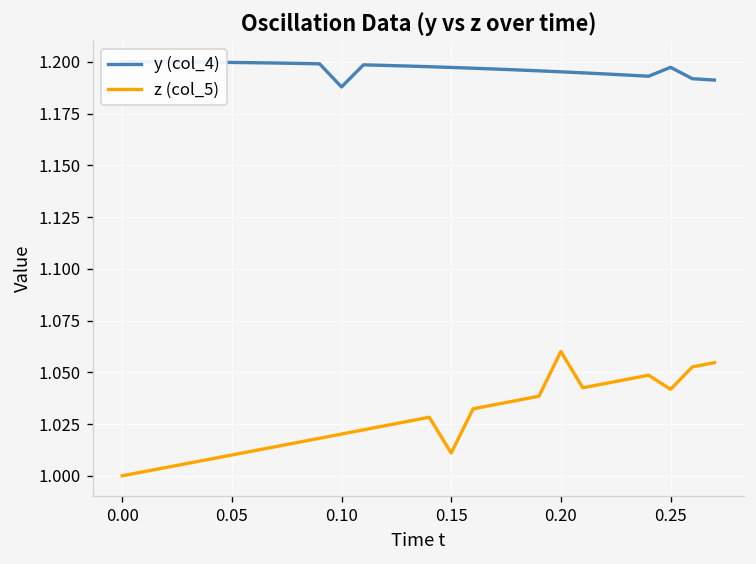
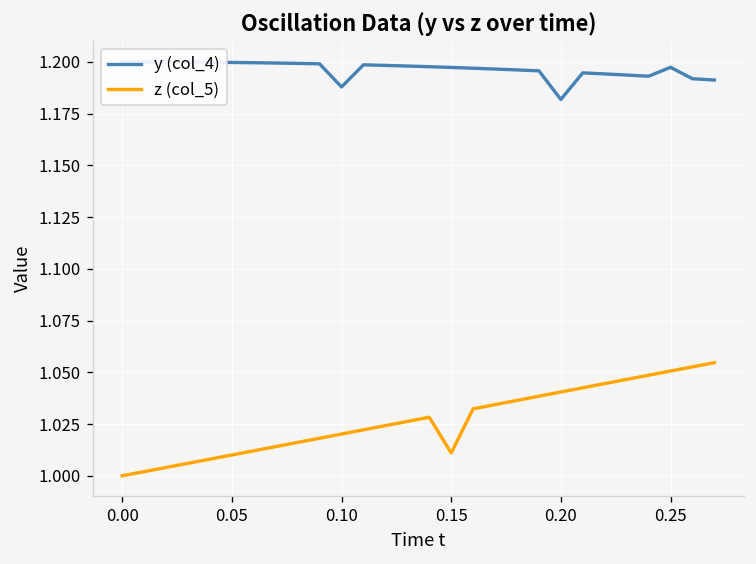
y (col_4), 0.20: 1.195 -> 1.182
z (col_5), 0.20: 1.060 -> 1.040
z (col_5), 0.25: 1.042 -> 1.051
